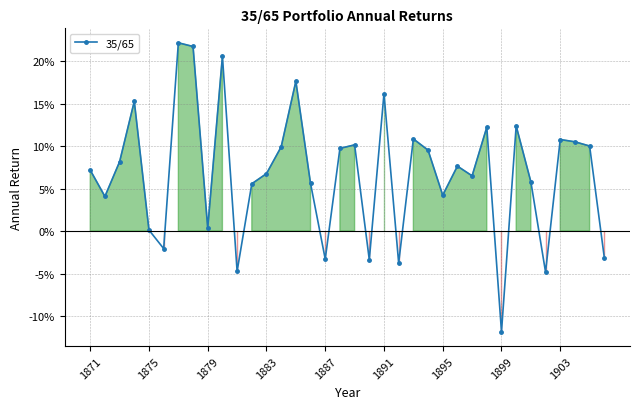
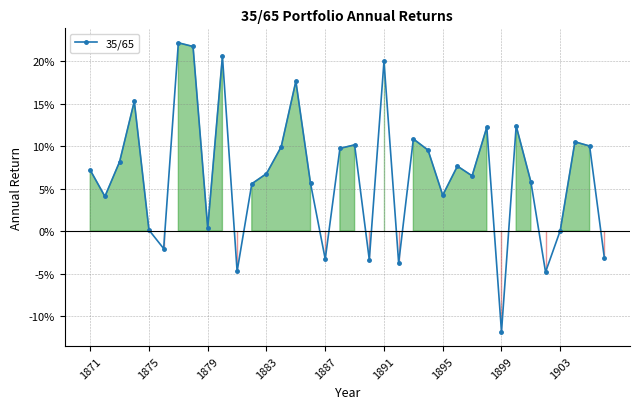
1891: 16% -> 20%
1903: 11% -> 0%
